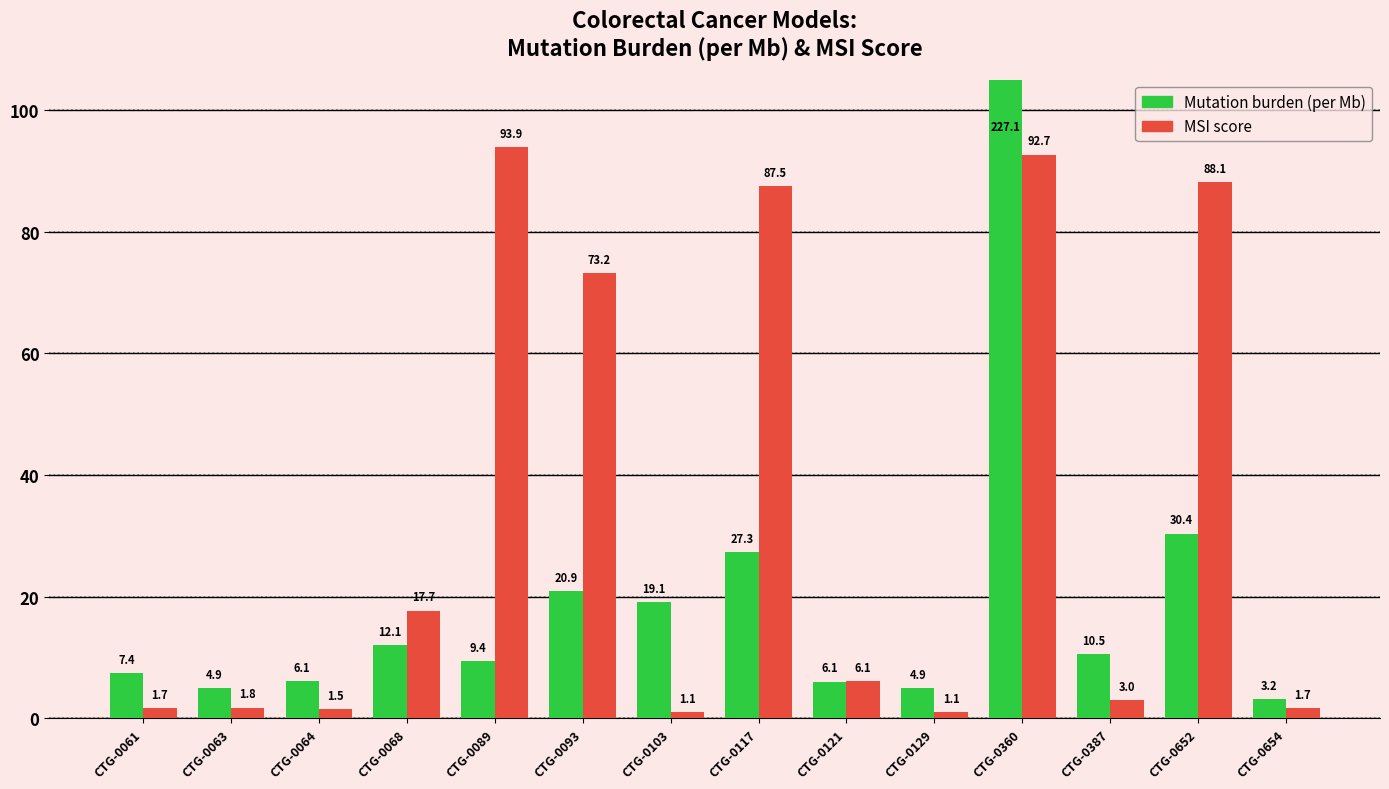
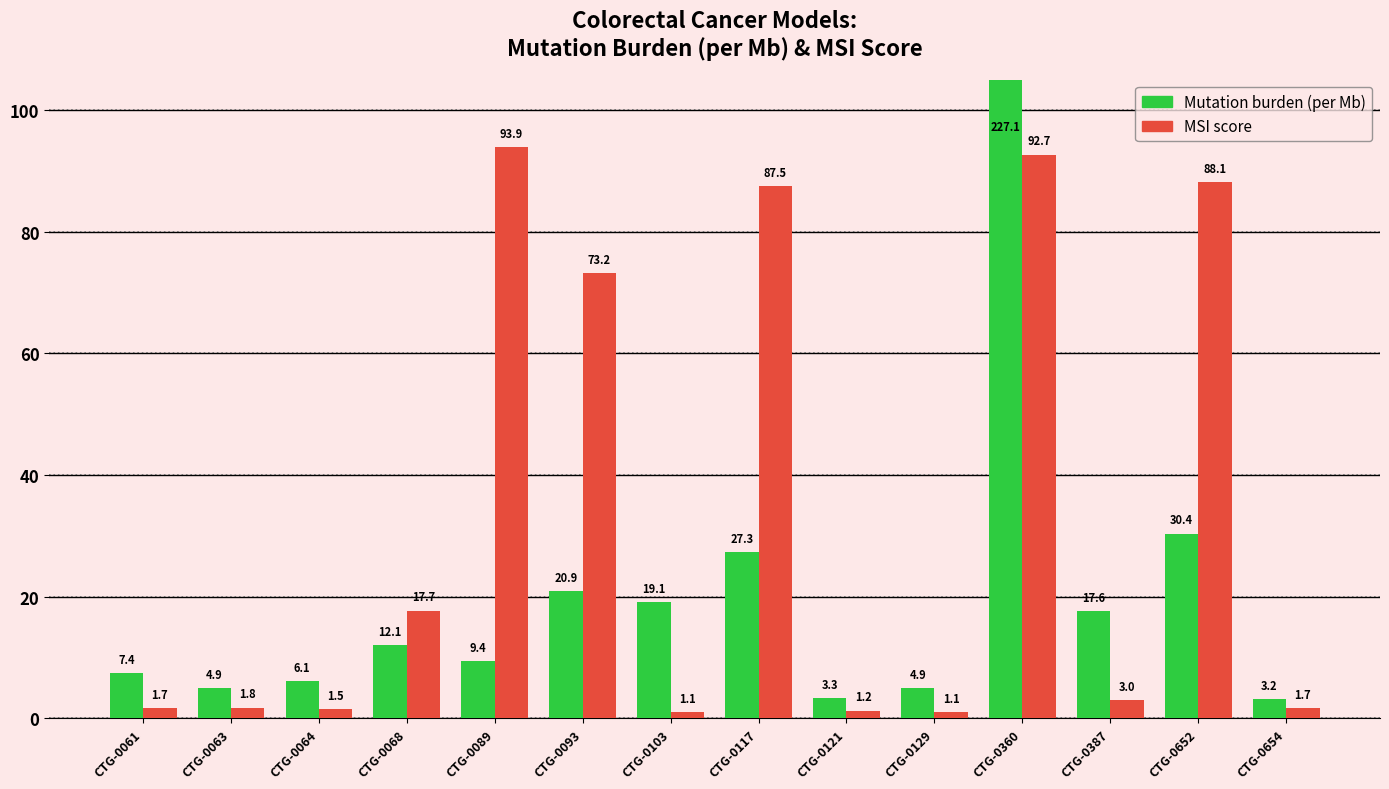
Mutation burden (per Mb), CTG-0121: 6.1 -> 3.3
MSI score, CTG-0121: 6.1 -> 1.2
Mutation burden (per Mb), CTG-0387: 10.5 -> 17.6
